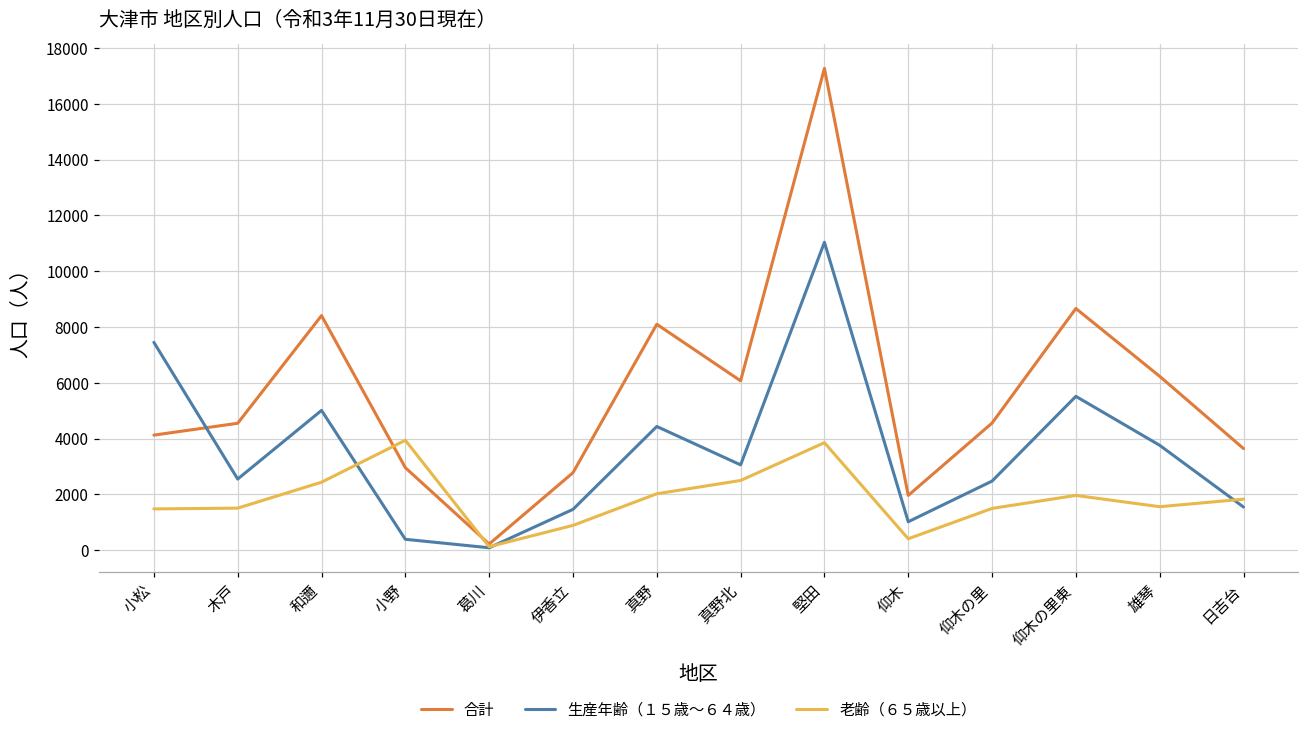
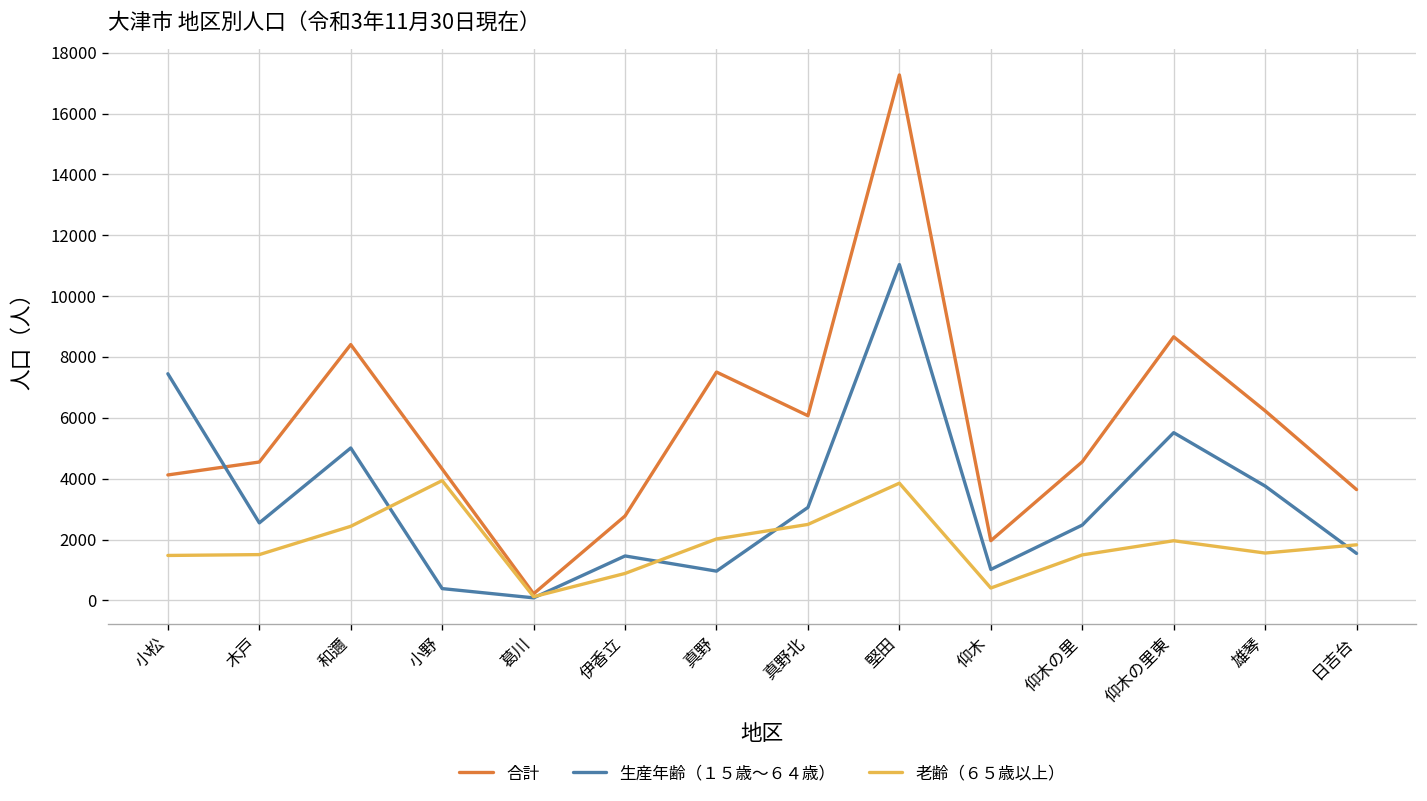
合計, 小野: 3000 -> 4300
合計, 真野: 8100 -> 7500
生産年齢（１５歳～６４歳）, 真野: 4400 -> 1000
